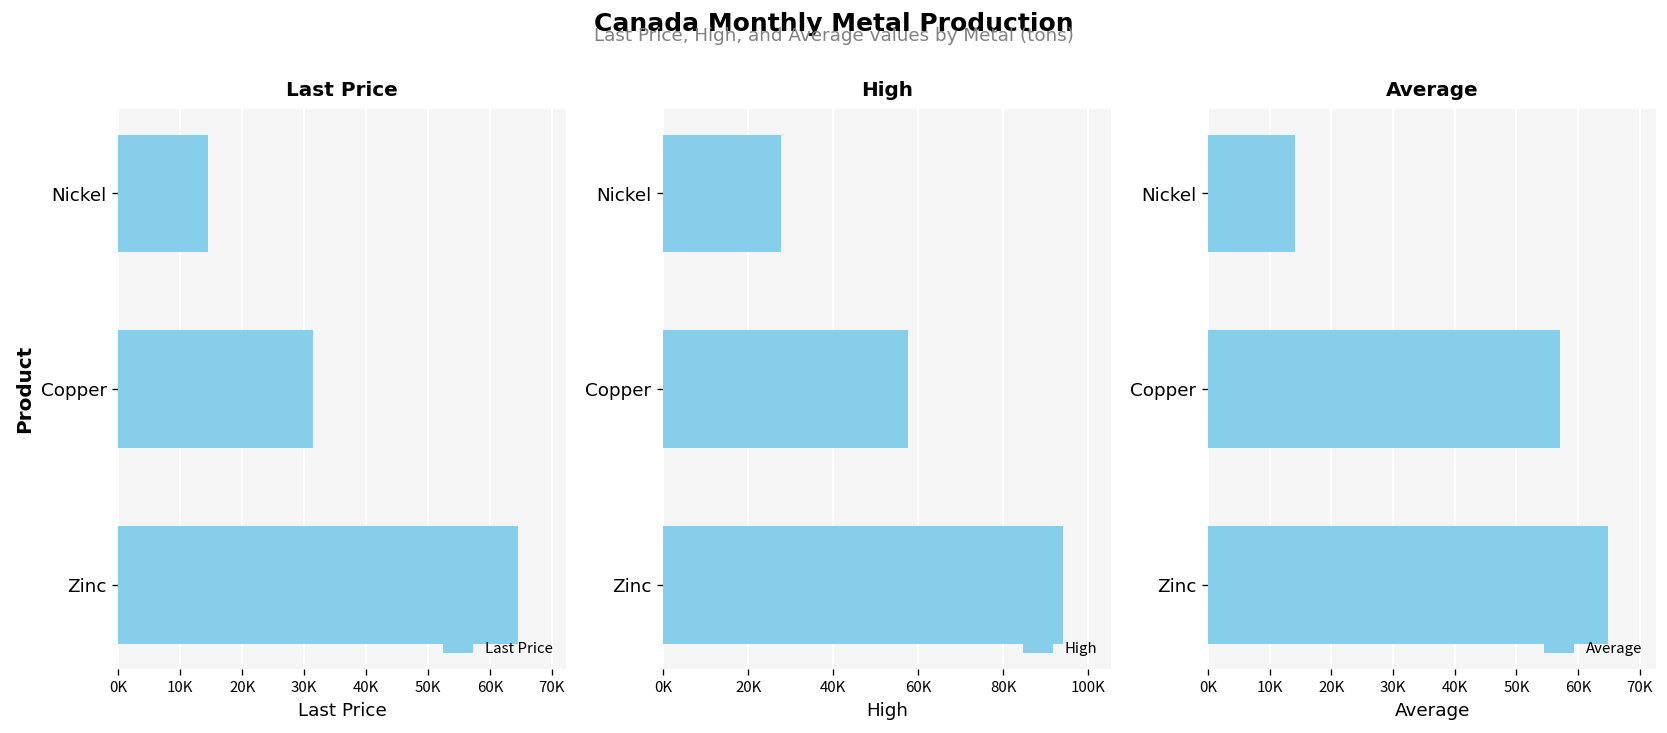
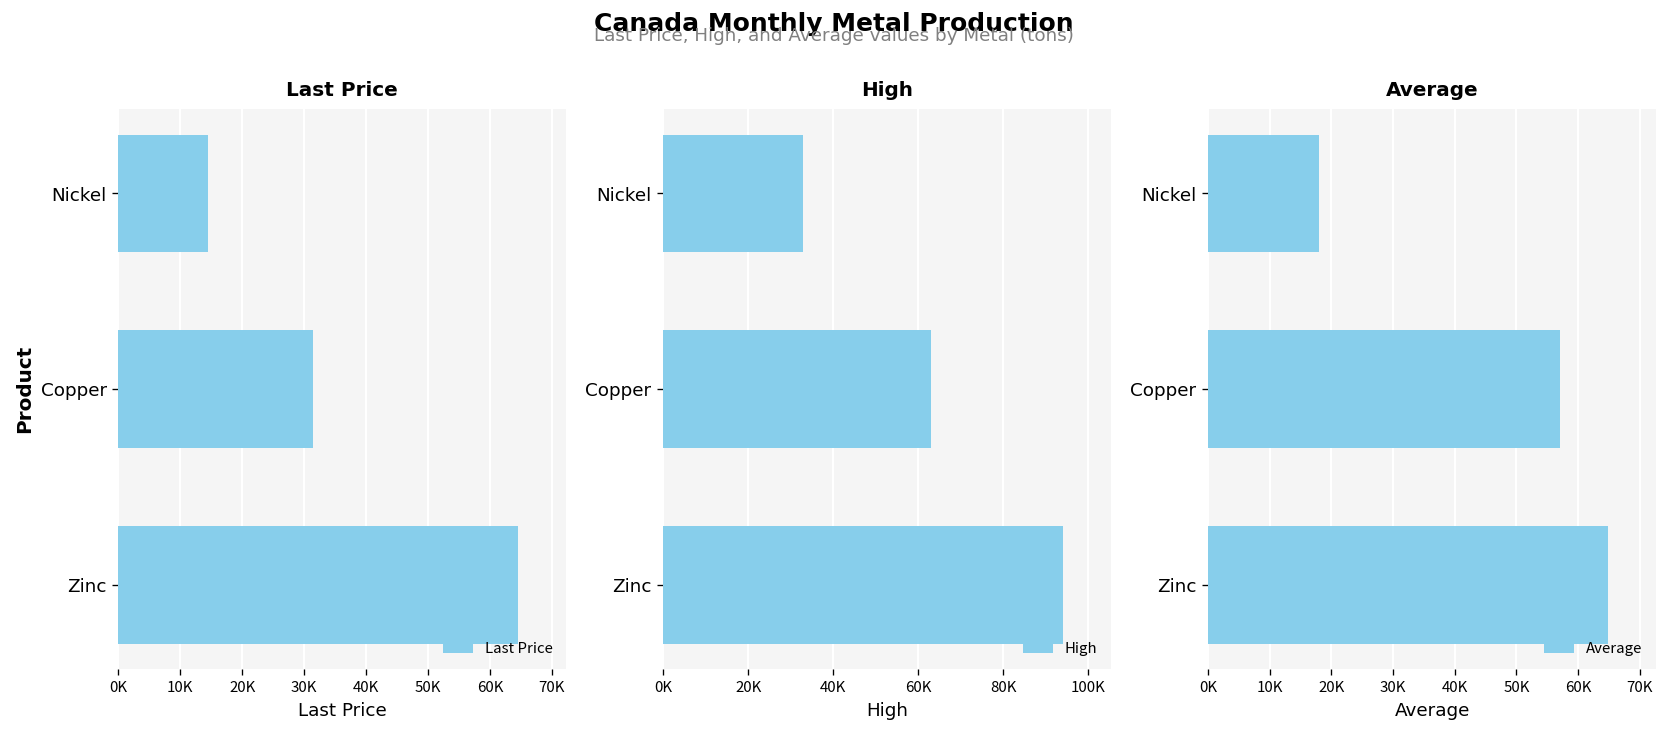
High, Nickel: 28000 -> 33000
High, Copper: 58000 -> 63000
Average, Nickel: 14000 -> 18000
